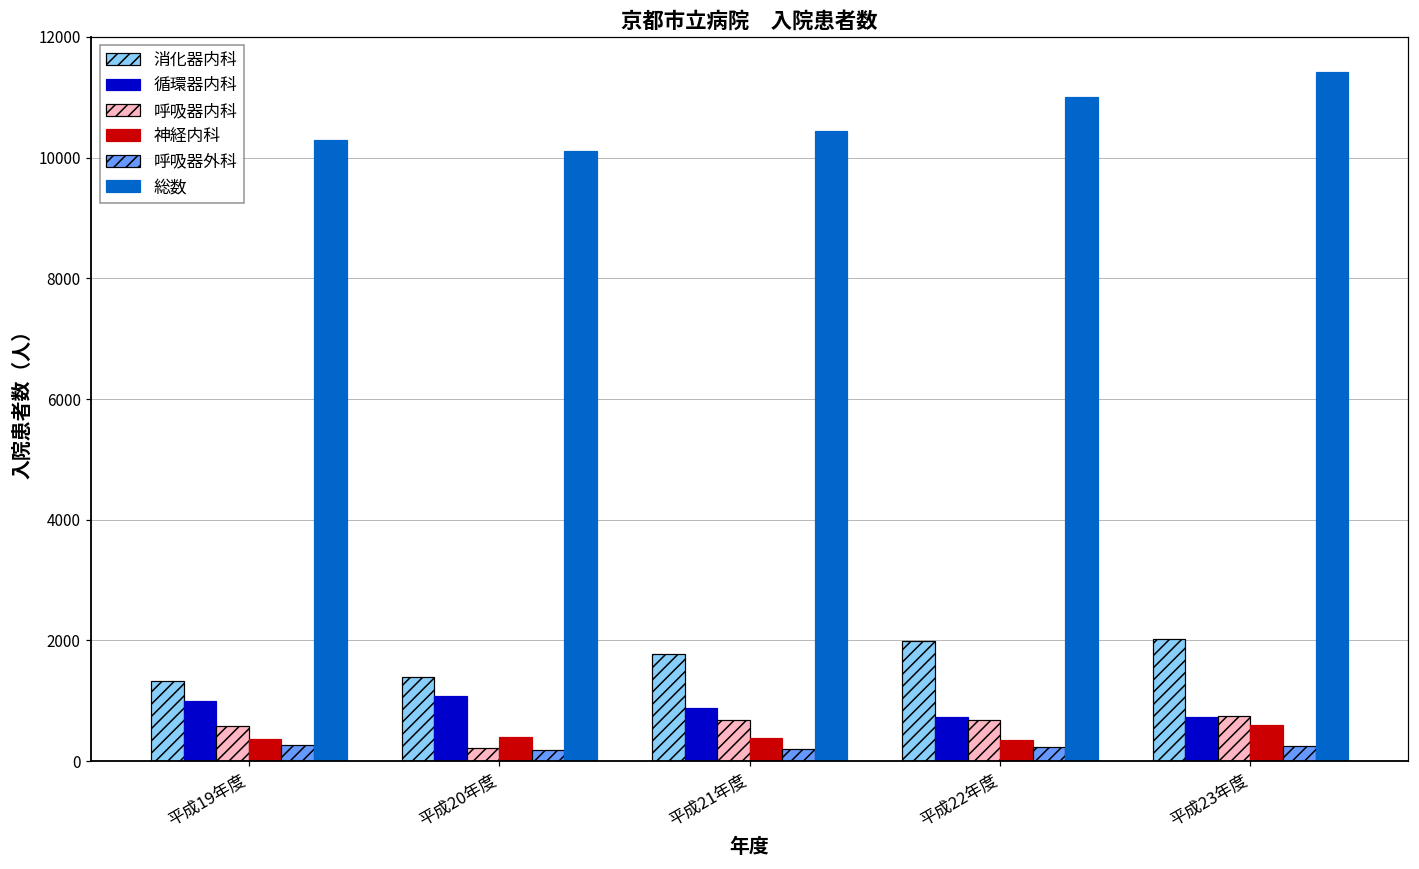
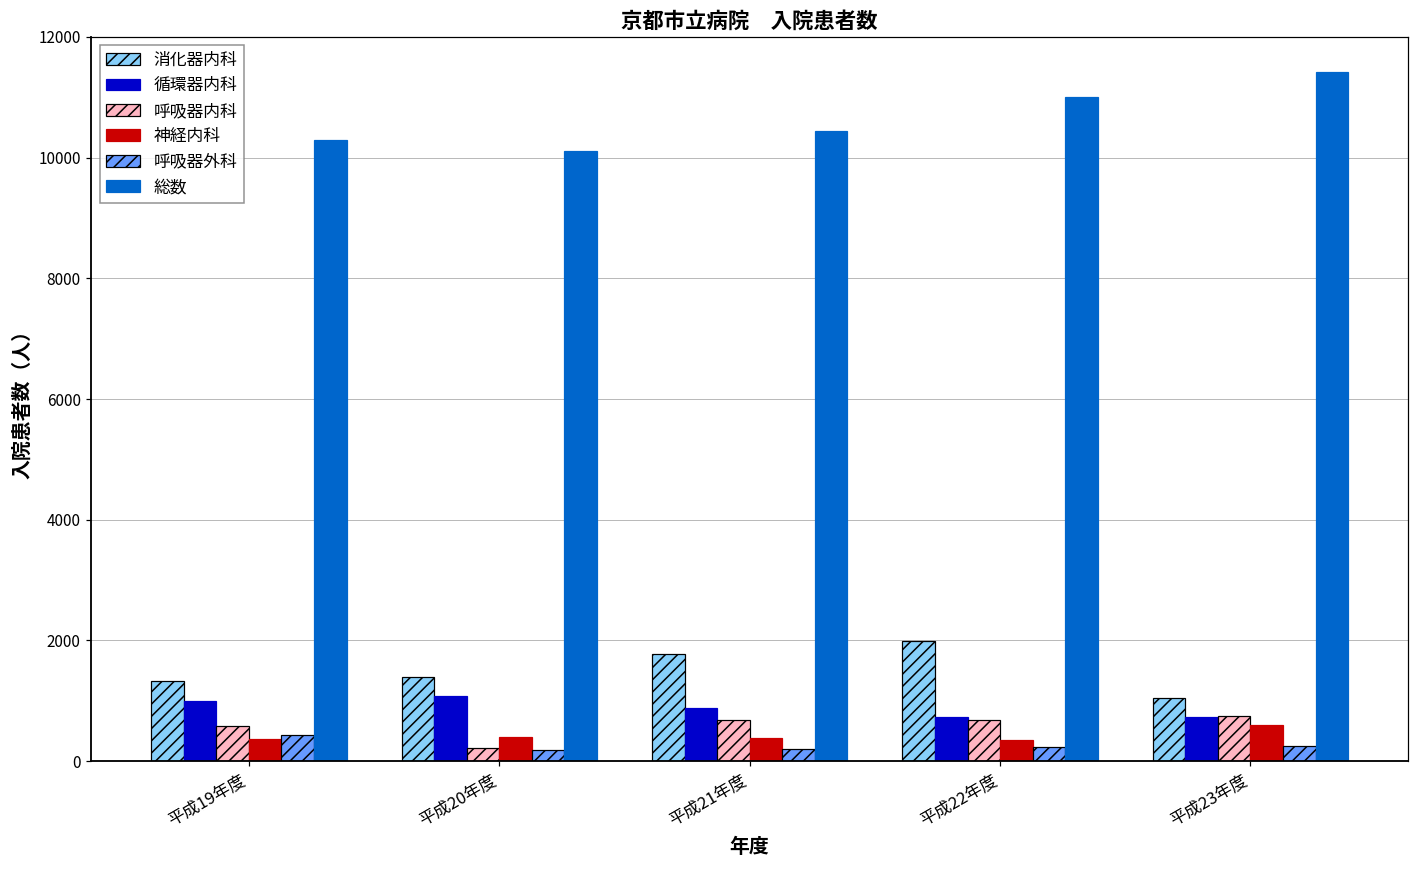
呼吸器外科, 平成19年度: 300 -> 400
消化器内科, 平成23年度: 2000 -> 1000
